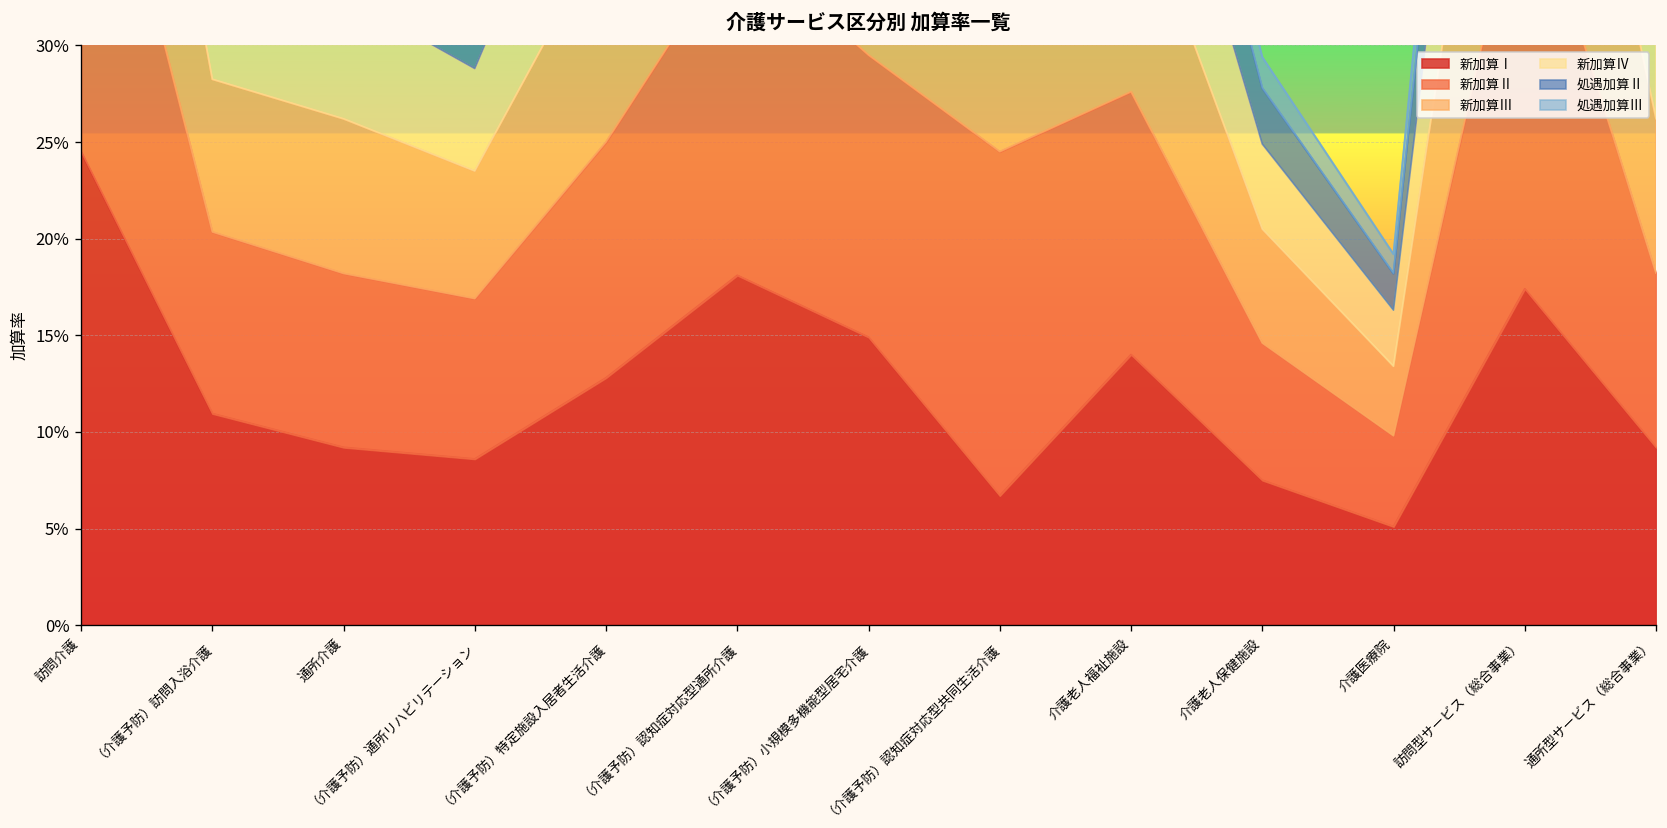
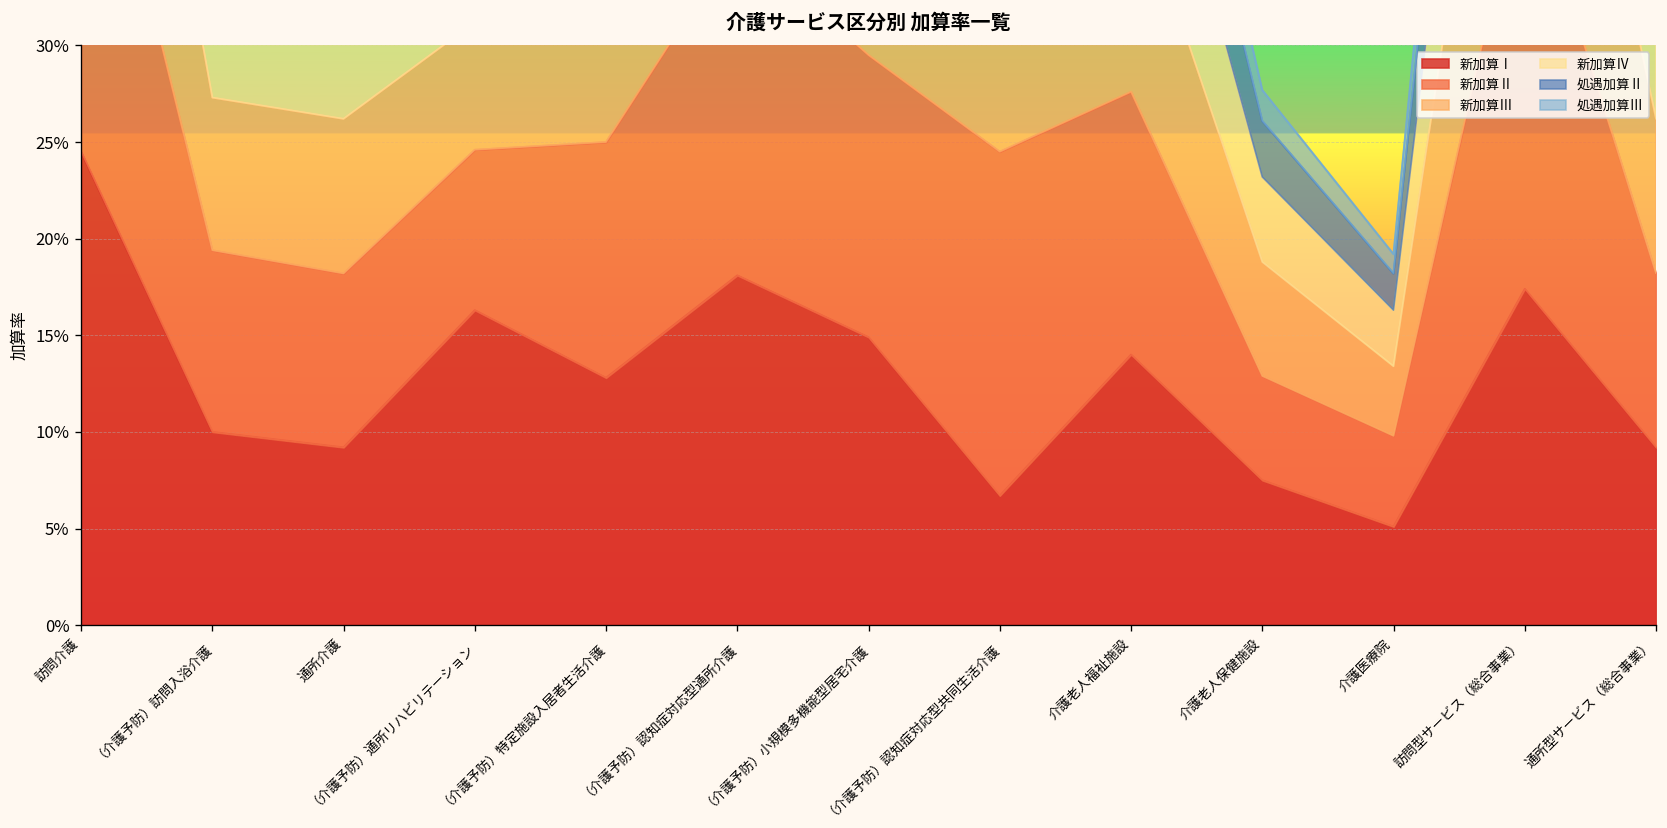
新加算Ⅰ, （介護予防）訪問入浴介護: 10.9% -> 10.0%
新加算Ⅰ, （介護予防）通所リハビリテーション: 8.6% -> 16.3%
新加算Ⅱ, 介護老人保健施設: 7.1% -> 5.4%
